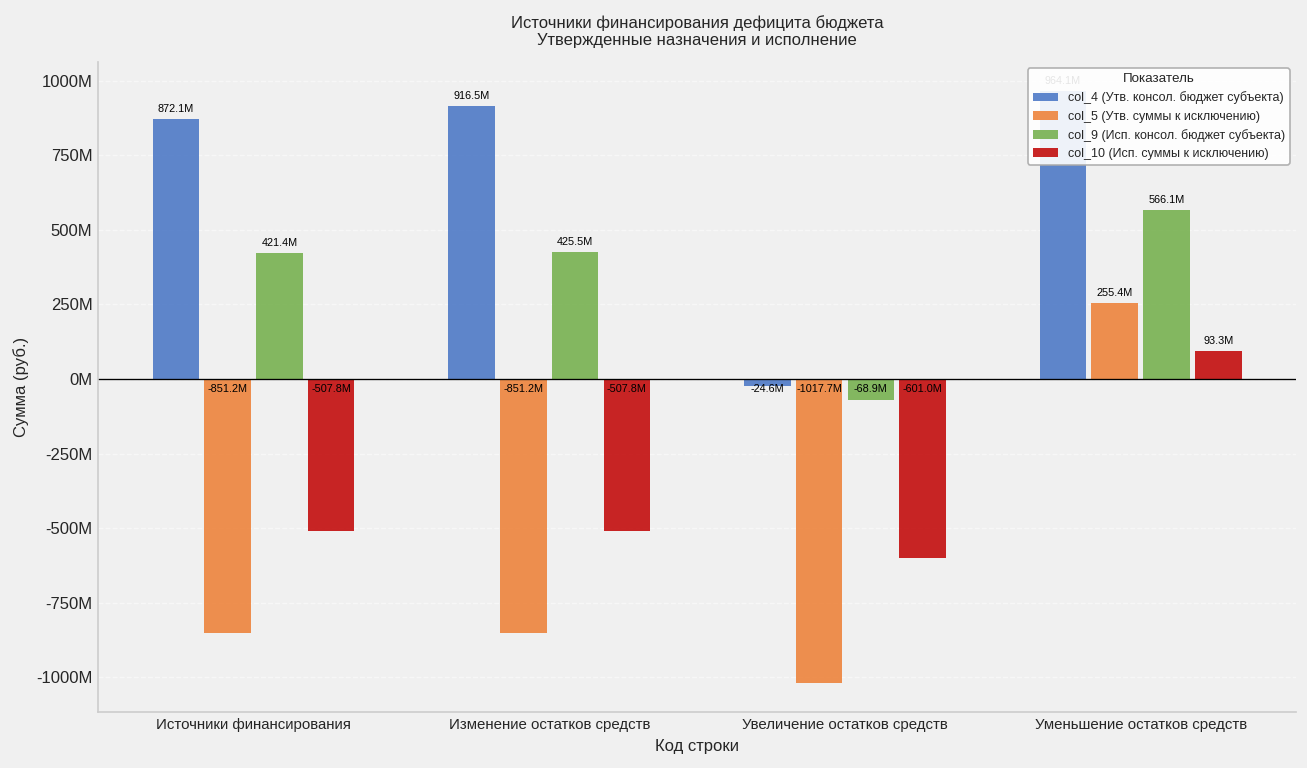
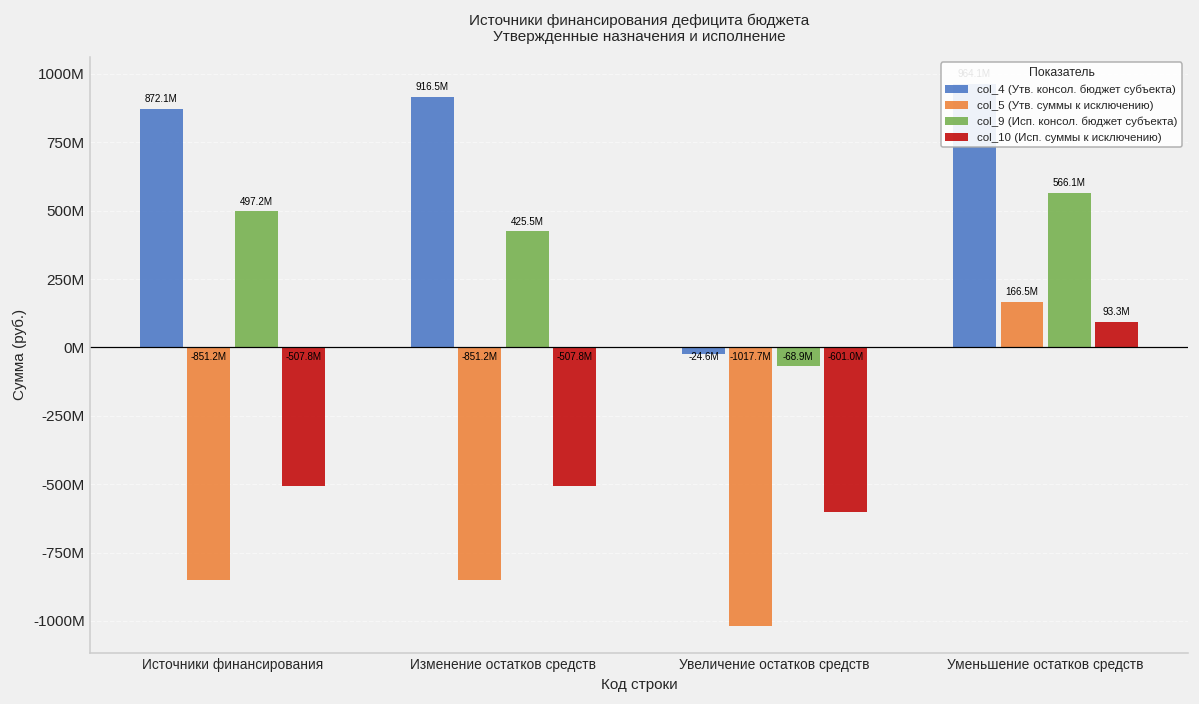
col_9 (Исп. консол. бюджет субъекта), Источники финансирования: 421.4M -> 497.2M
col_5 (Утв. суммы к исключению), Уменьшение остатков средств: 255.4M -> 166.5M
